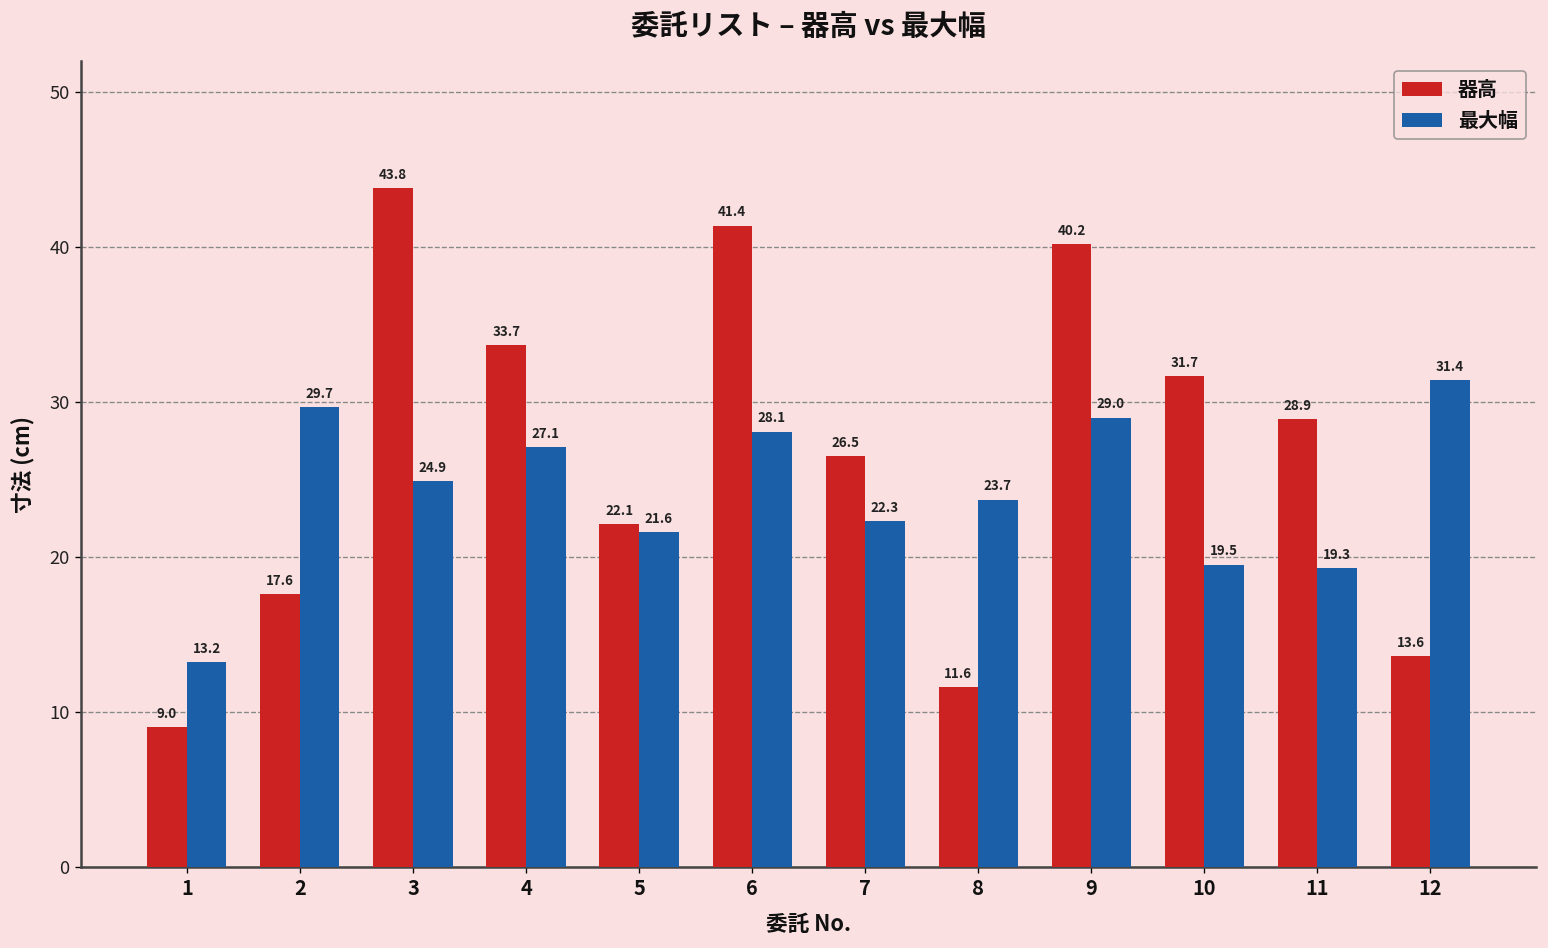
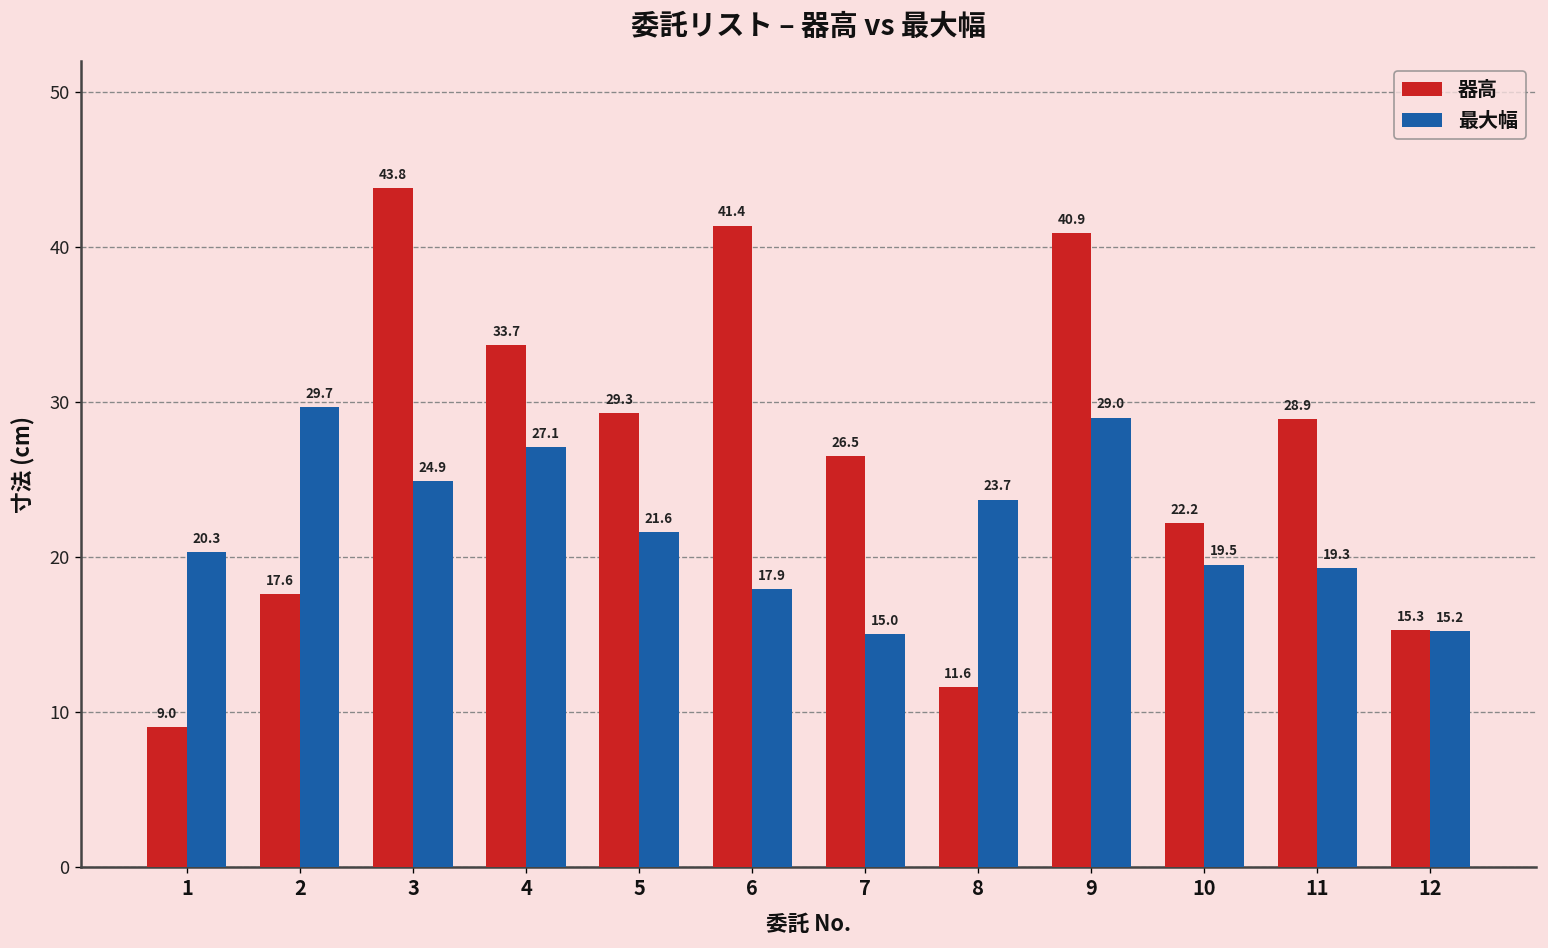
最大幅, 1: 13.2 -> 20.3
器高, 5: 22.1 -> 29.3
最大幅, 6: 28.1 -> 17.9
最大幅, 7: 22.3 -> 15.0
器高, 9: 40.2 -> 40.9
器高, 10: 31.7 -> 22.2
器高, 12: 13.6 -> 15.3
最大幅, 12: 31.4 -> 15.2
